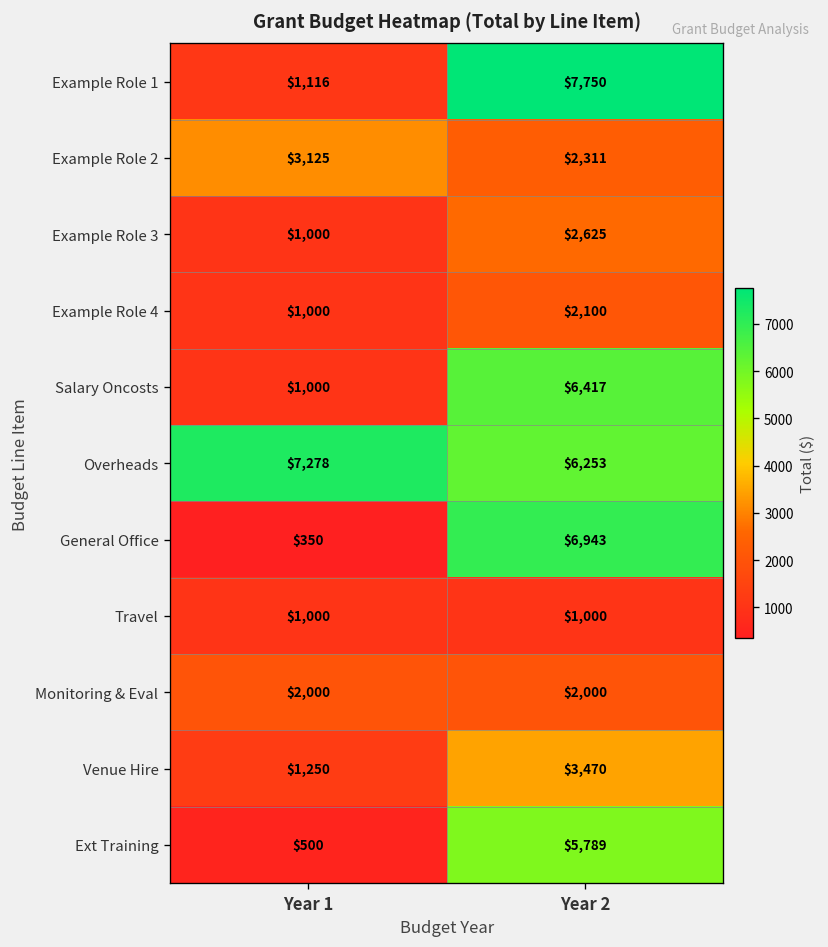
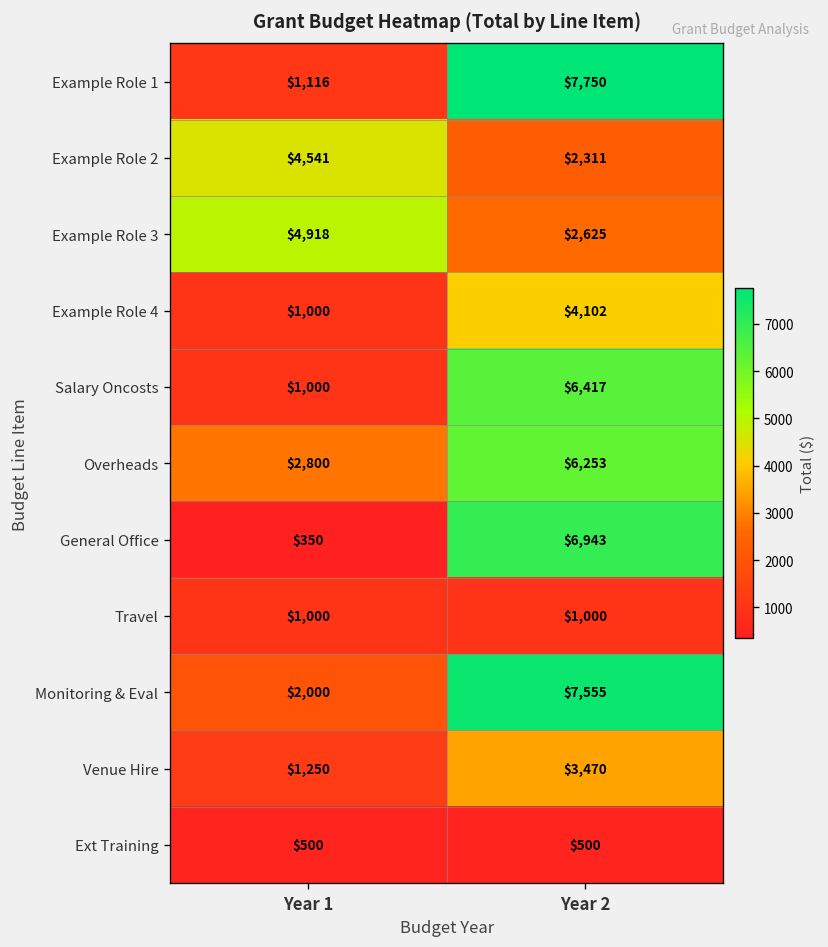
Example Role 2, Year 1: $3,125 -> $4,541
Example Role 3, Year 1: $1,000 -> $4,918
Example Role 4, Year 2: $2,100 -> $4,102
Overheads, Year 1: $7,278 -> $2,800
Monitoring & Eval, Year 2: $2,000 -> $7,555
Ext Training, Year 2: $5,789 -> $500
